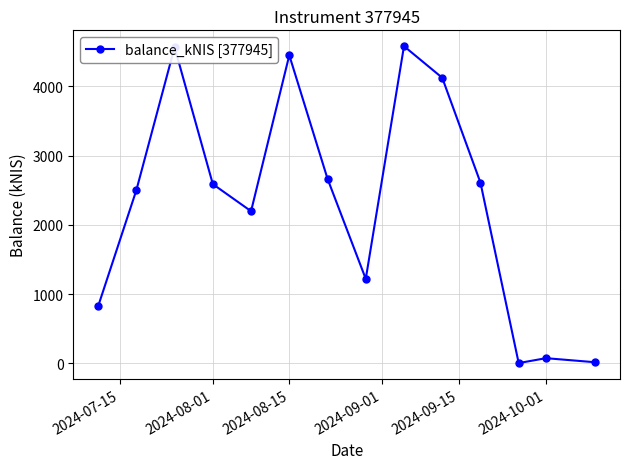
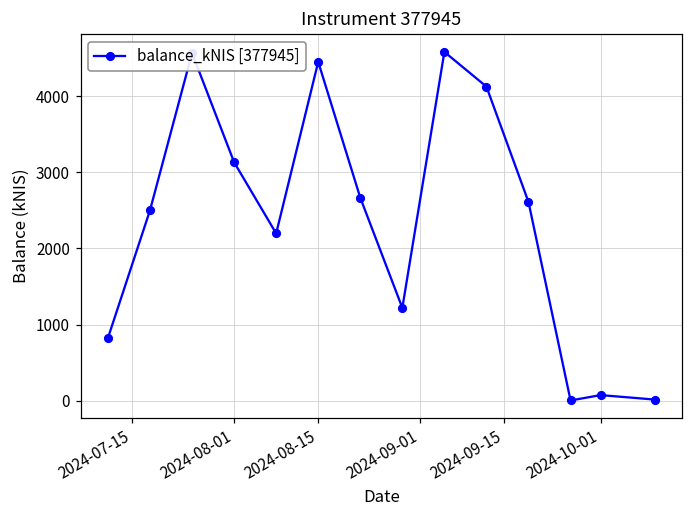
2024-08-01: 2600 -> 3100
